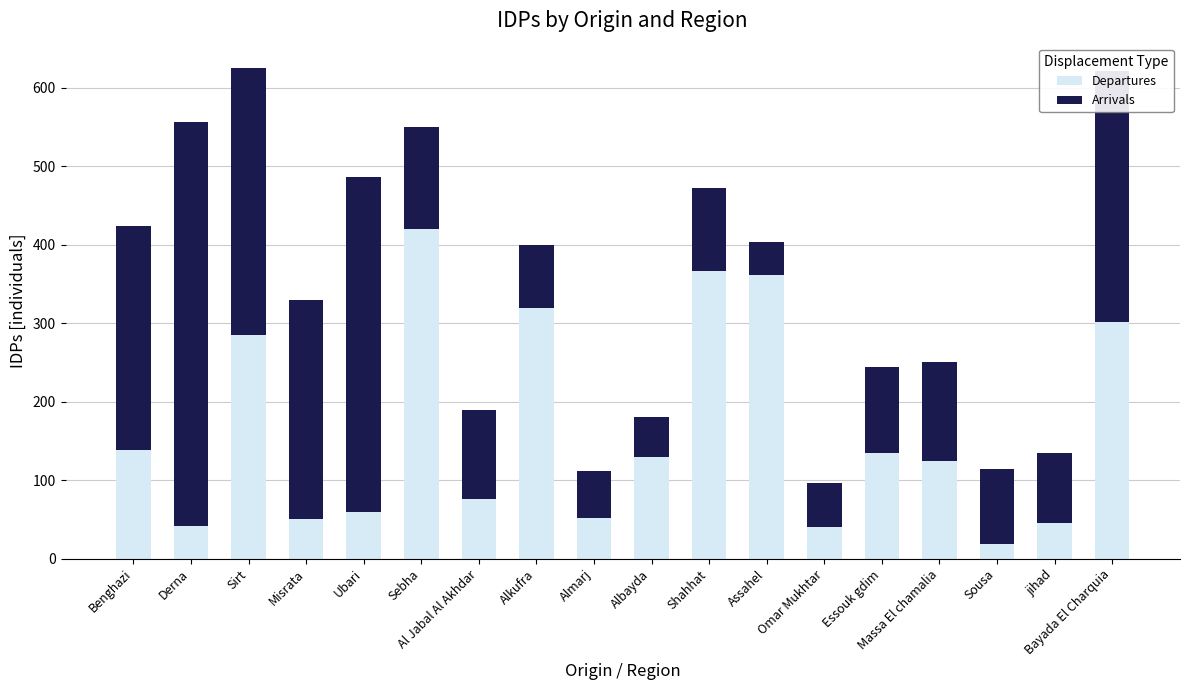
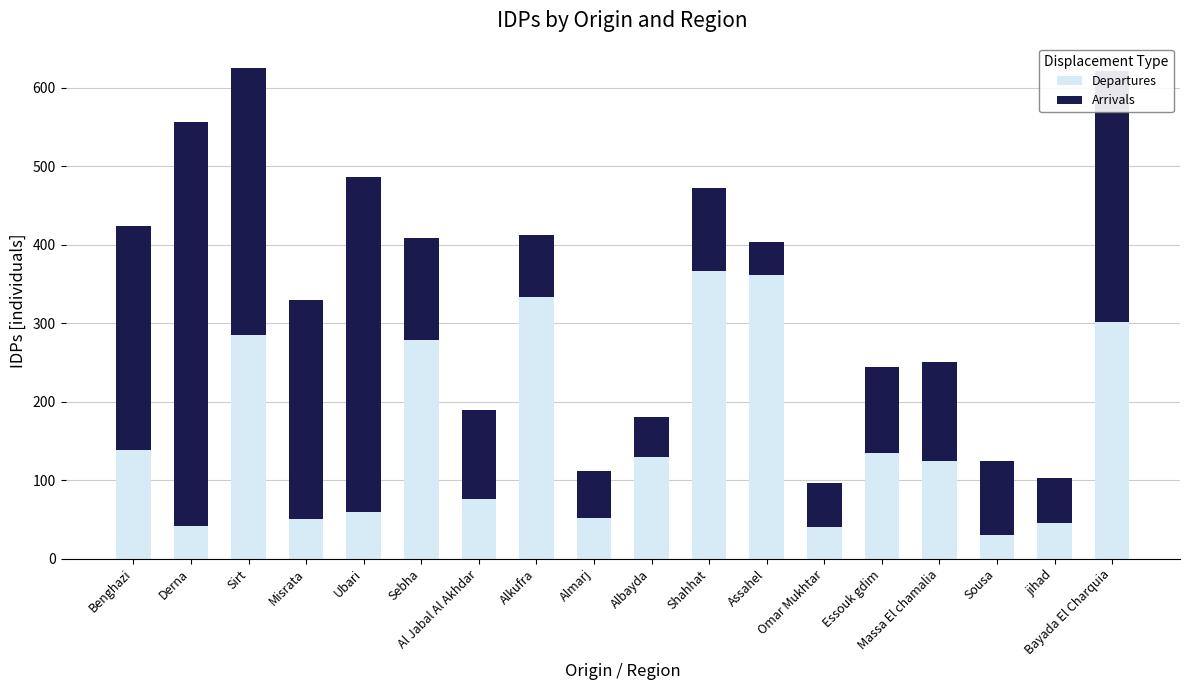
Departures, Sebha: 420 -> 280
Departures, Alkufra: 320 -> 330
Departures, Sousa: 20 -> 30
Arrivals, jihad: 90 -> 60
